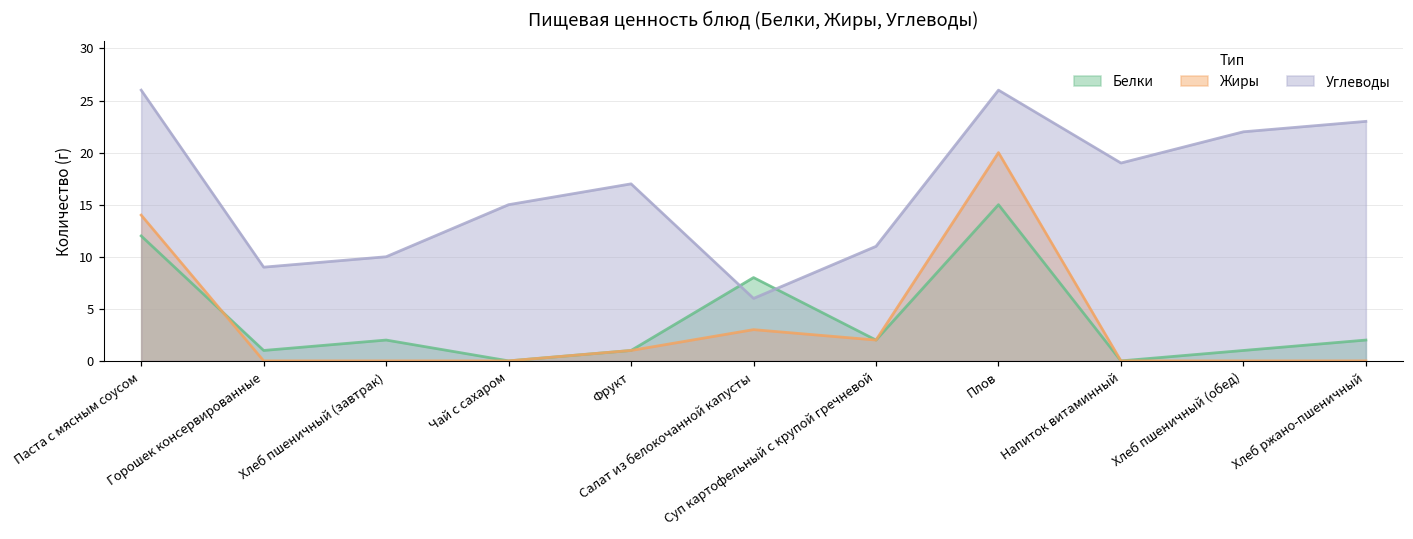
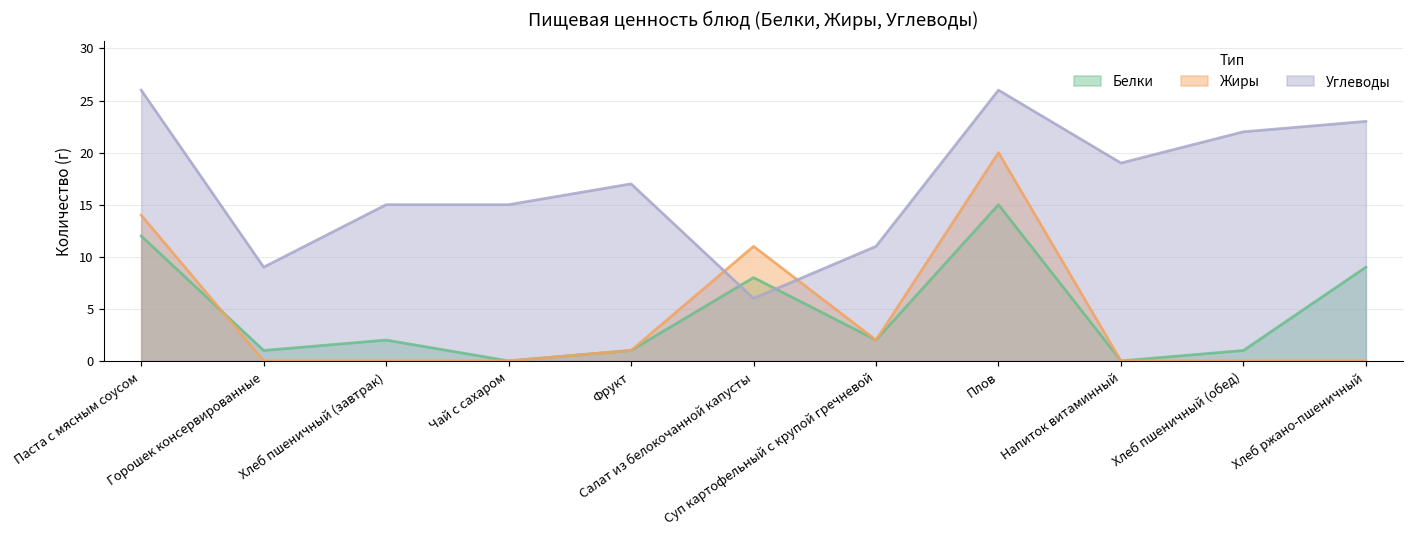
Углеводы, Хлеб пшеничный (завтрак): 10 -> 15
Жиры, Салат из белокочанной капусты: 3 -> 11
Белки, Хлеб ржано-пшеничный: 2 -> 9
